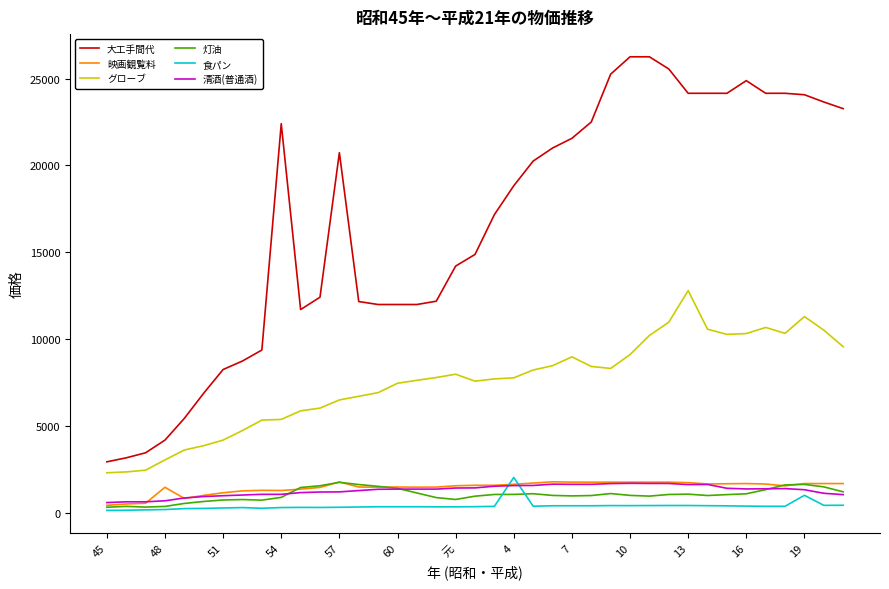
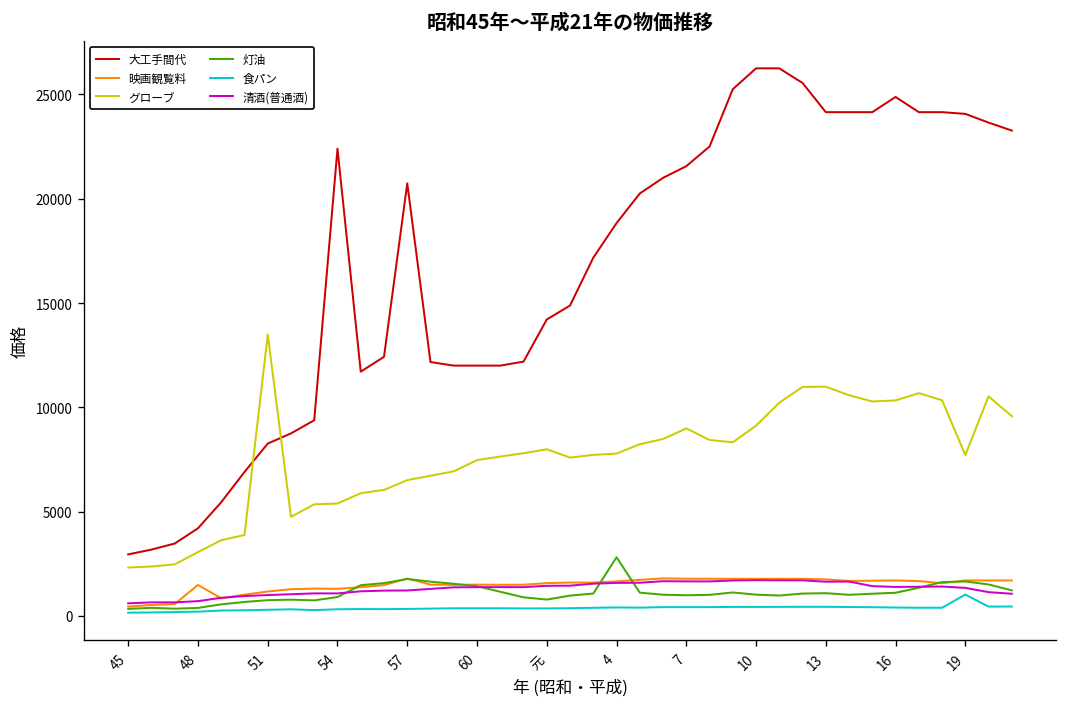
グローブ, 51: 4200 -> 13500
灯油, 4: 1100 -> 2800
食パン, 4: 2100 -> 400
グローブ, 13: 12800 -> 11000
グローブ, 19: 11300 -> 7700
